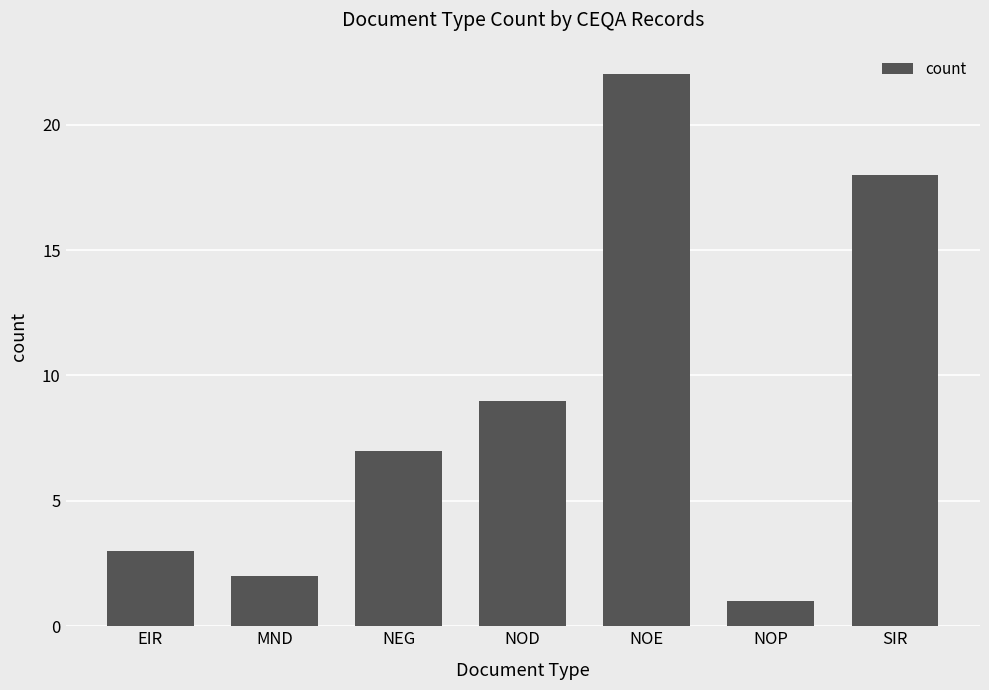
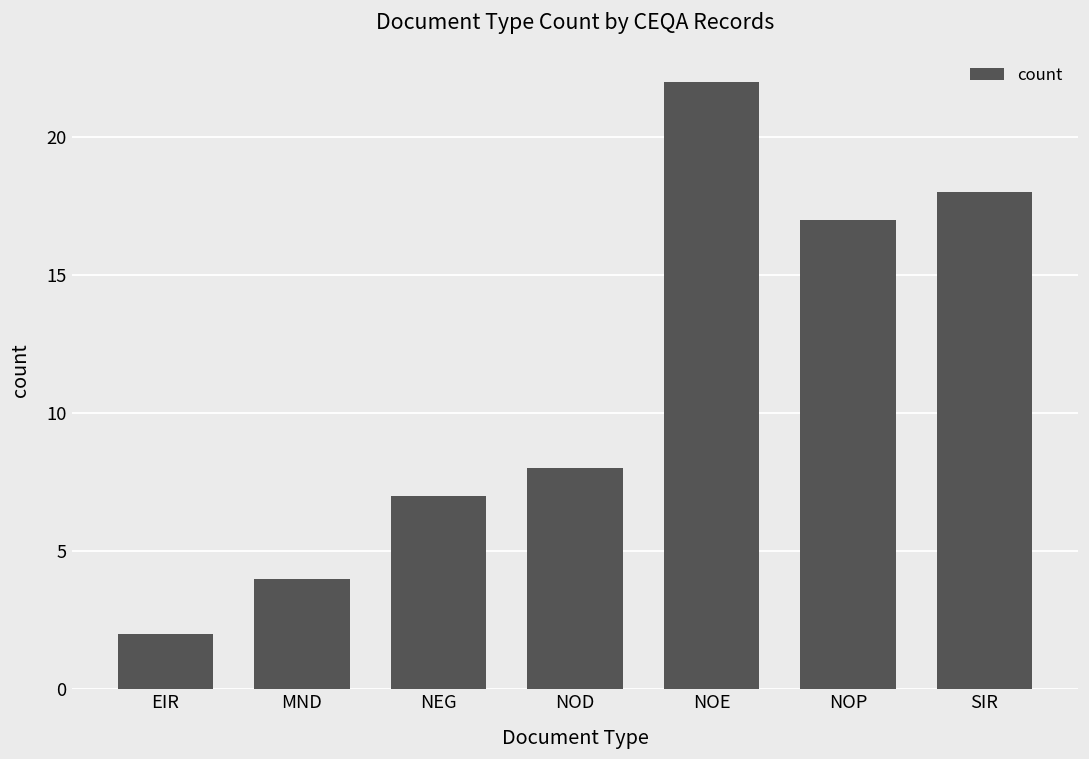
EIR: 3 -> 2
MND: 2 -> 4
NOD: 9 -> 8
NOP: 1 -> 17
